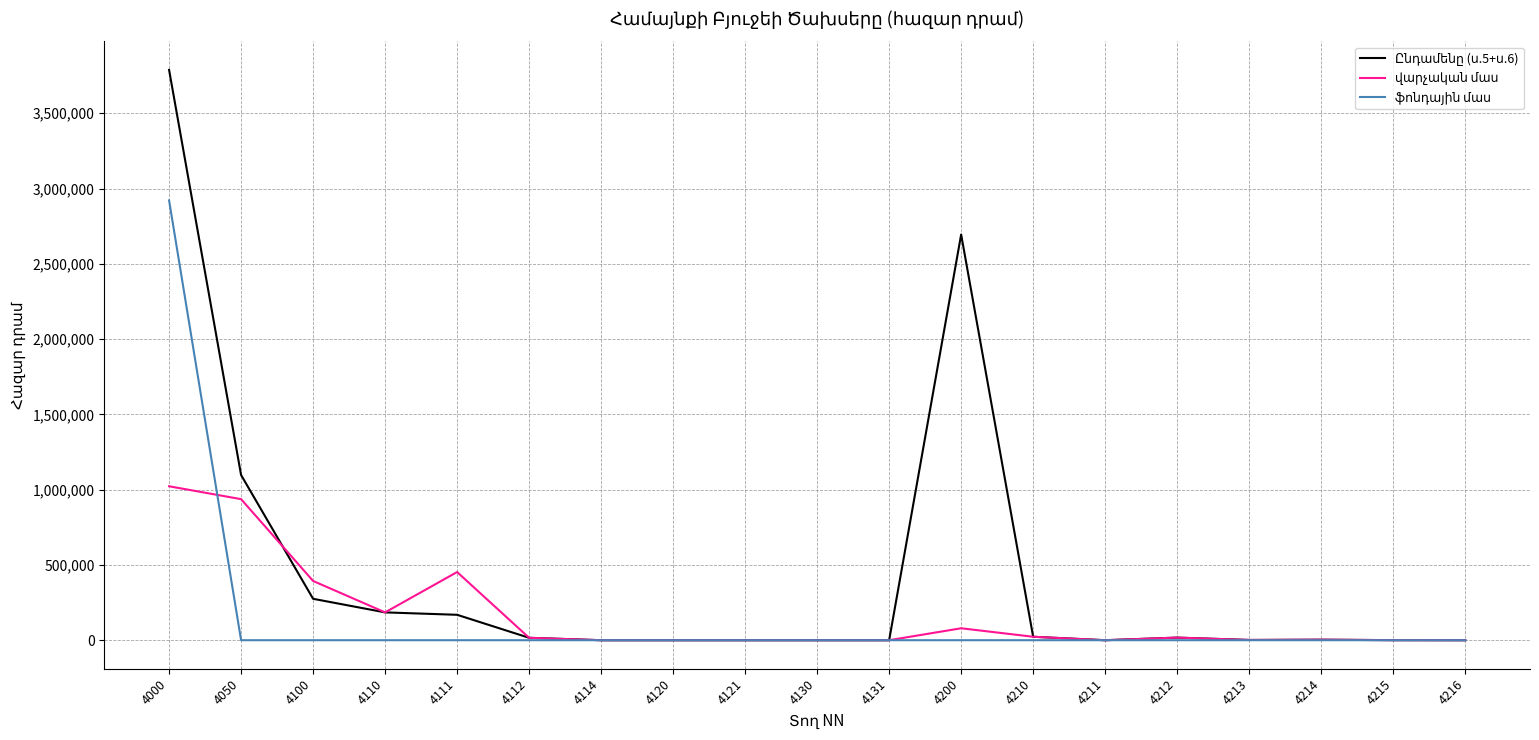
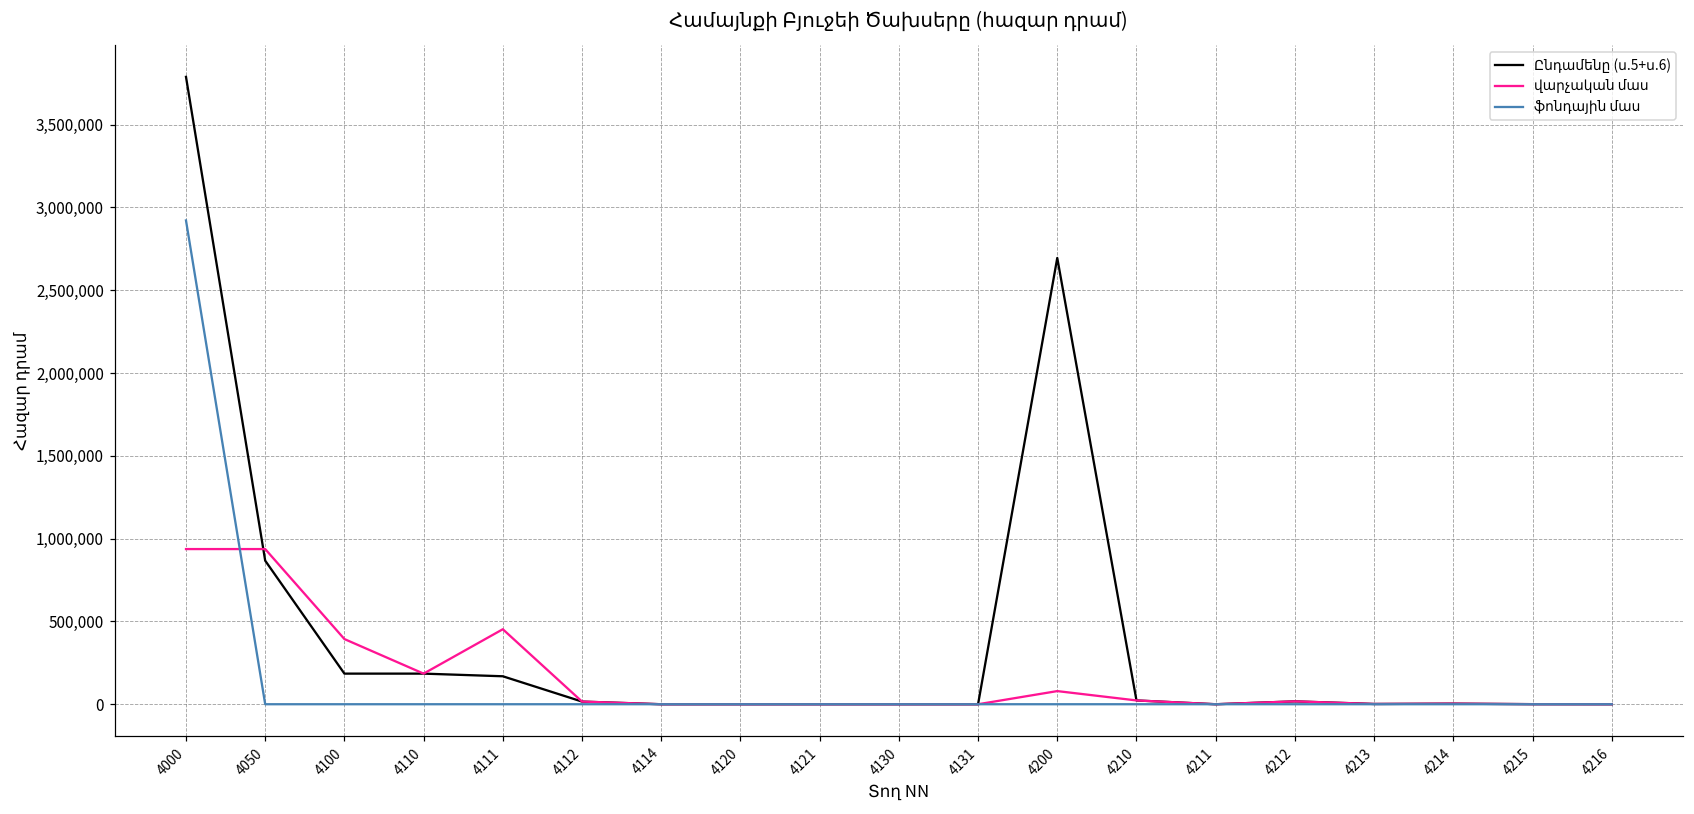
վարչական մաս, 4000: 1,020,000 -> 940,000
Ընդամենը (ս.5+ս.6), 4050: 1,100,000 -> 870,000
Ընդամենը (ս.5+ս.6), 4100: 280,000 -> 180,000
